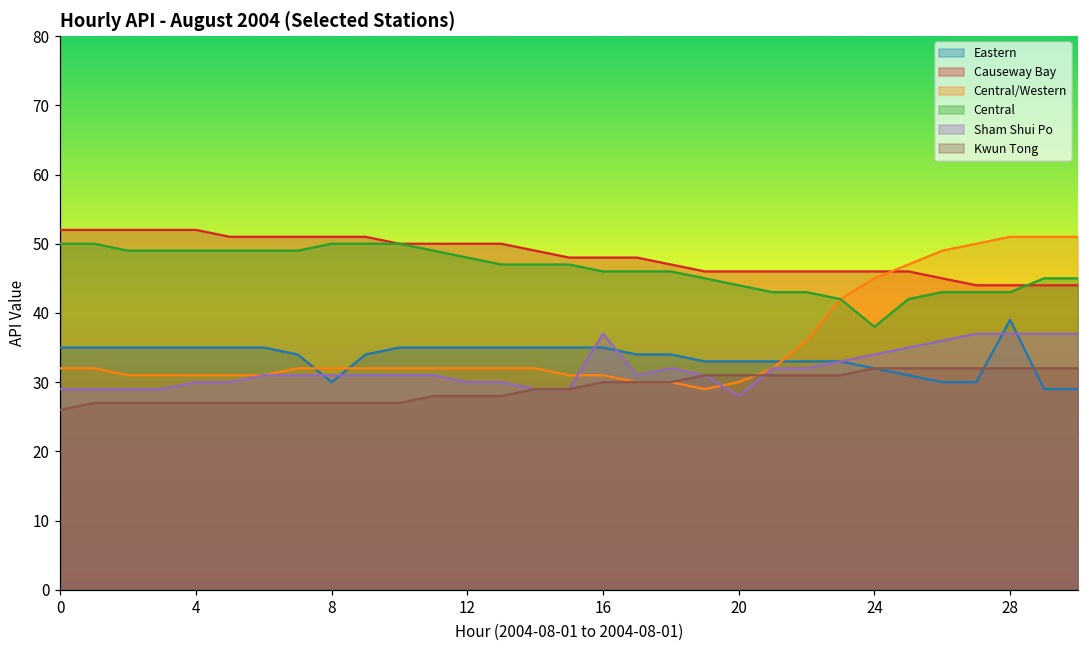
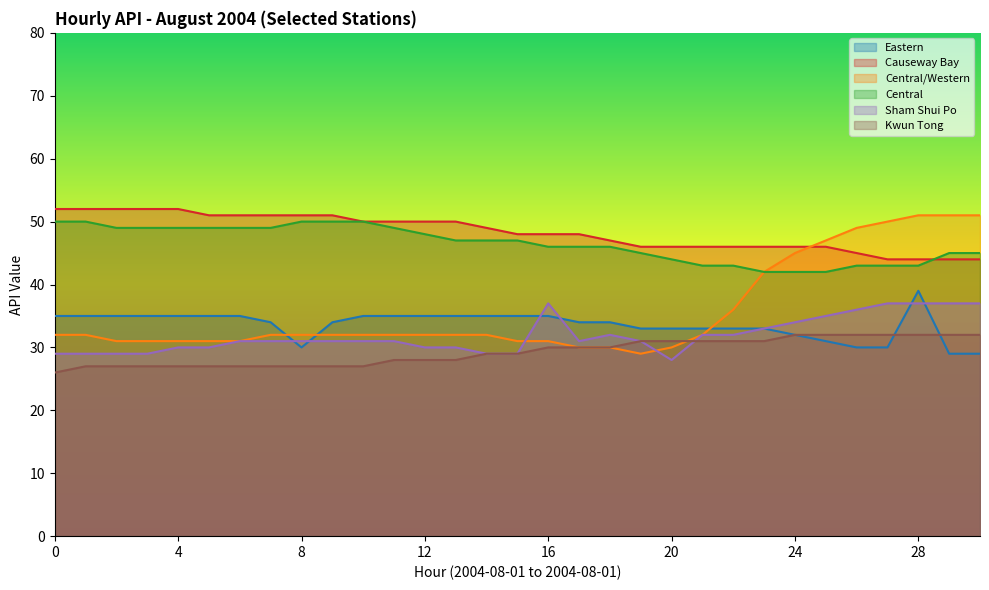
Central, 24: 38 -> 42
